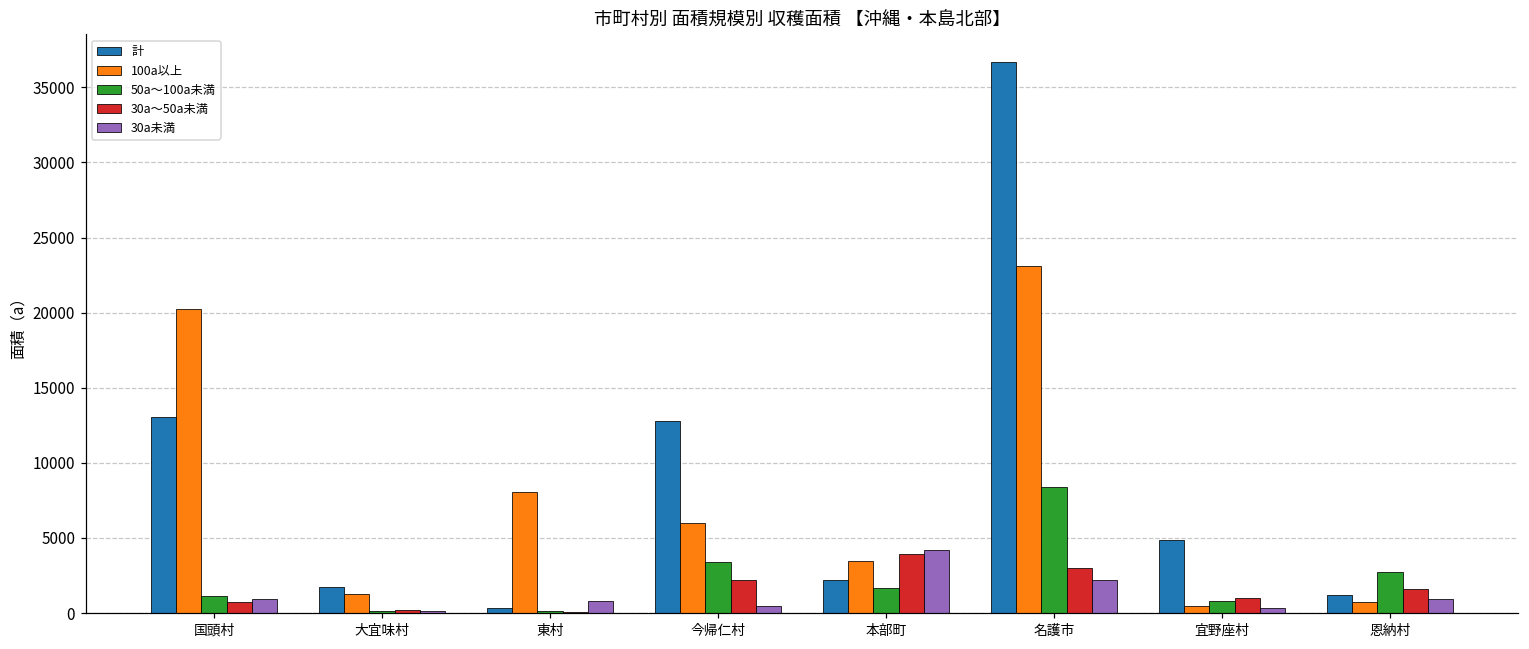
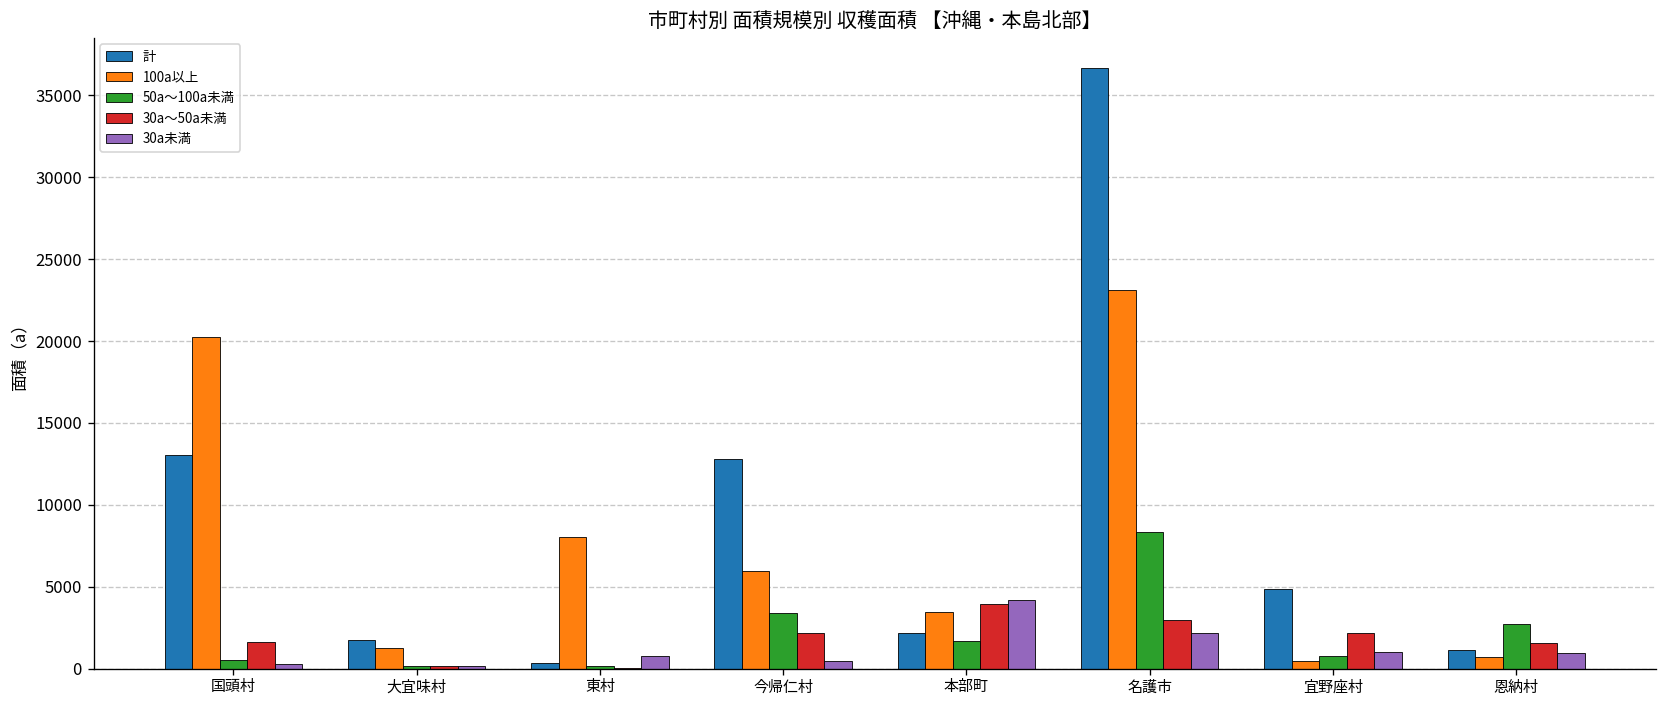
50a～100a未満, 国頭村: 1100 -> 500
30a～50a未満, 国頭村: 800 -> 1600
30a未満, 国頭村: 900 -> 300
30a～50a未満, 宜野座村: 1000 -> 2200
30a未満, 宜野座村: 300 -> 1000
